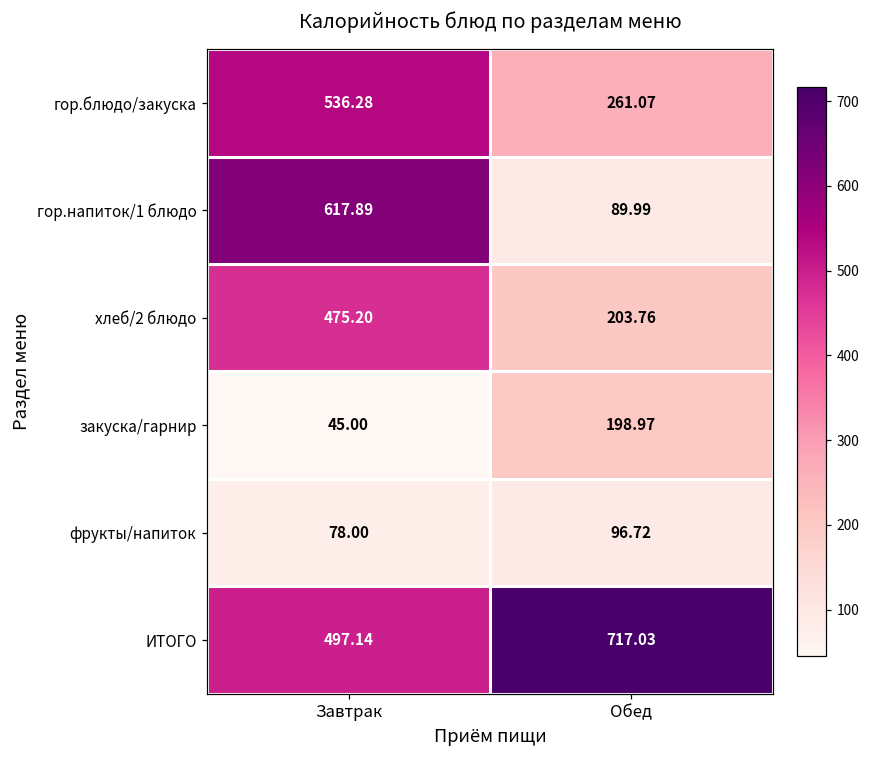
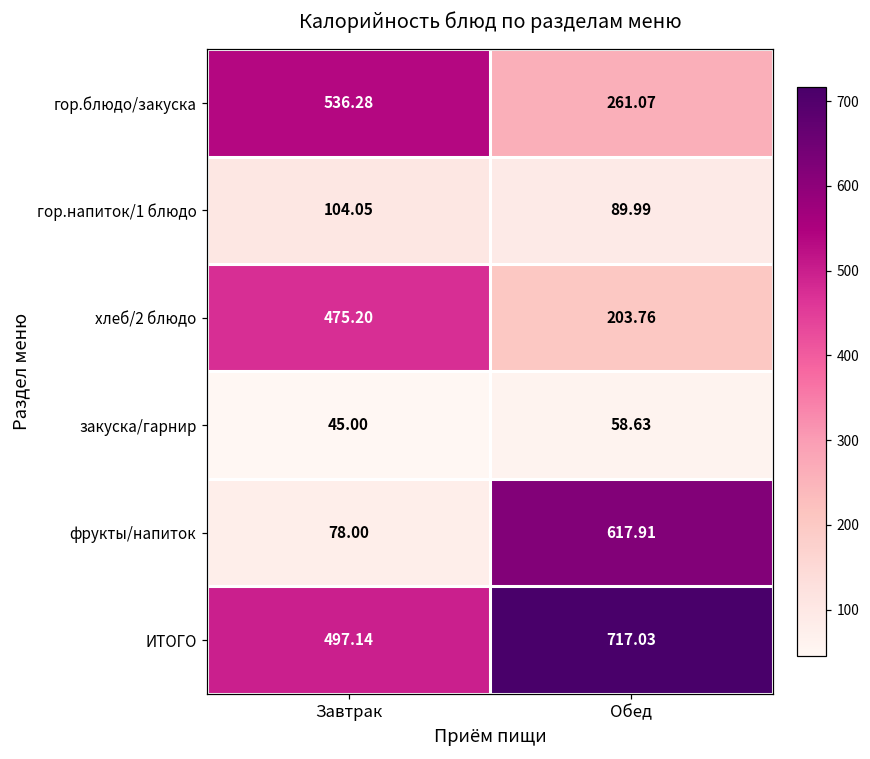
гор.напиток/1 блюдо, Завтрак: 617.89 -> 104.05
закуска/гарнир, Обед: 198.97 -> 58.63
фрукты/напиток, Обед: 96.72 -> 617.91
